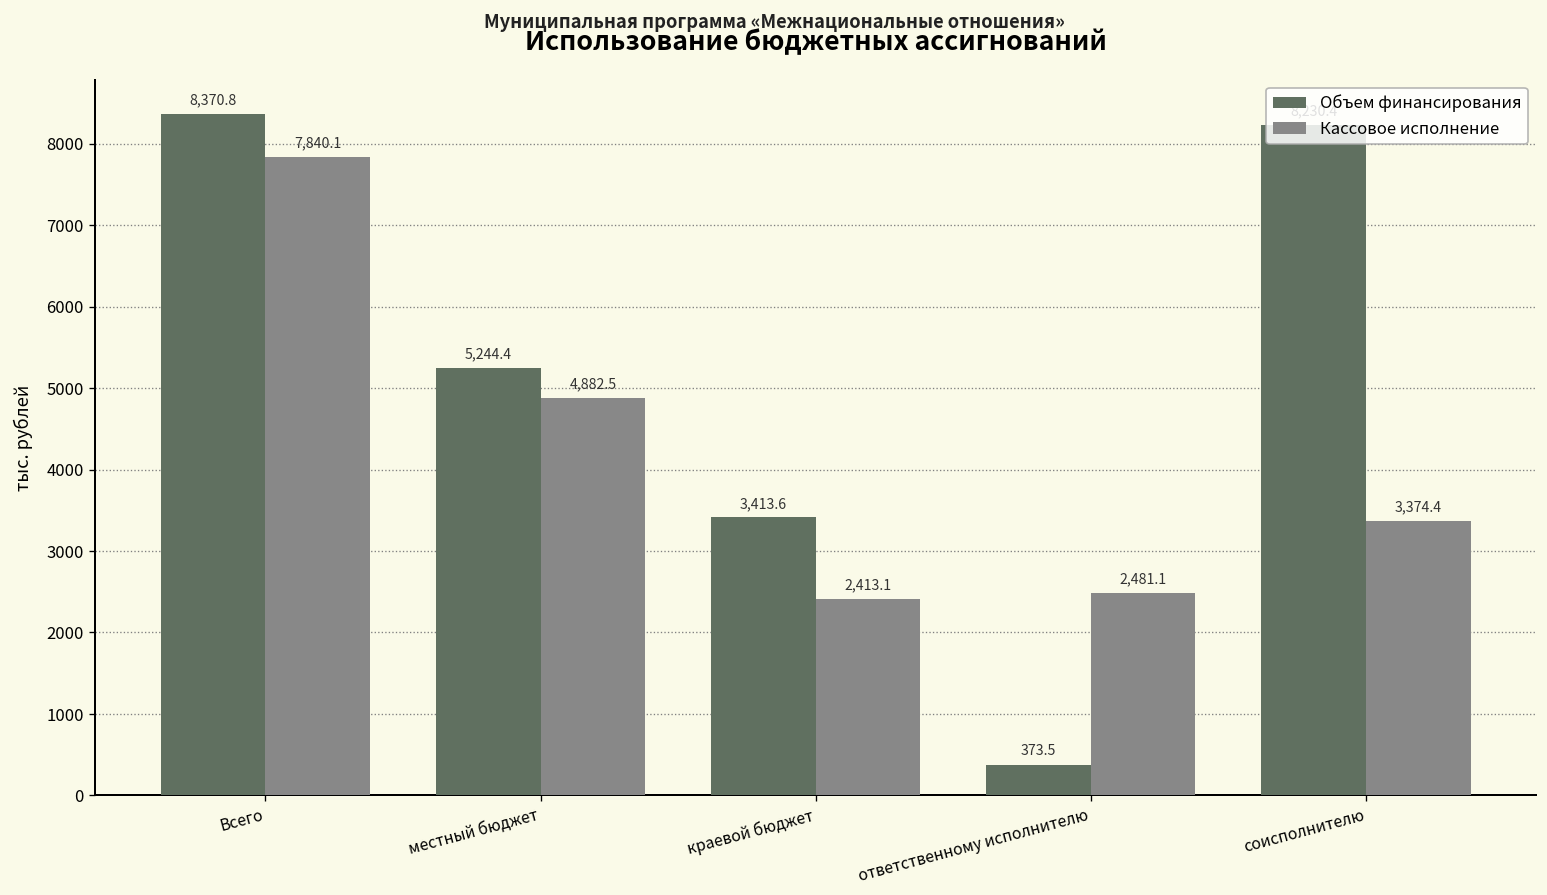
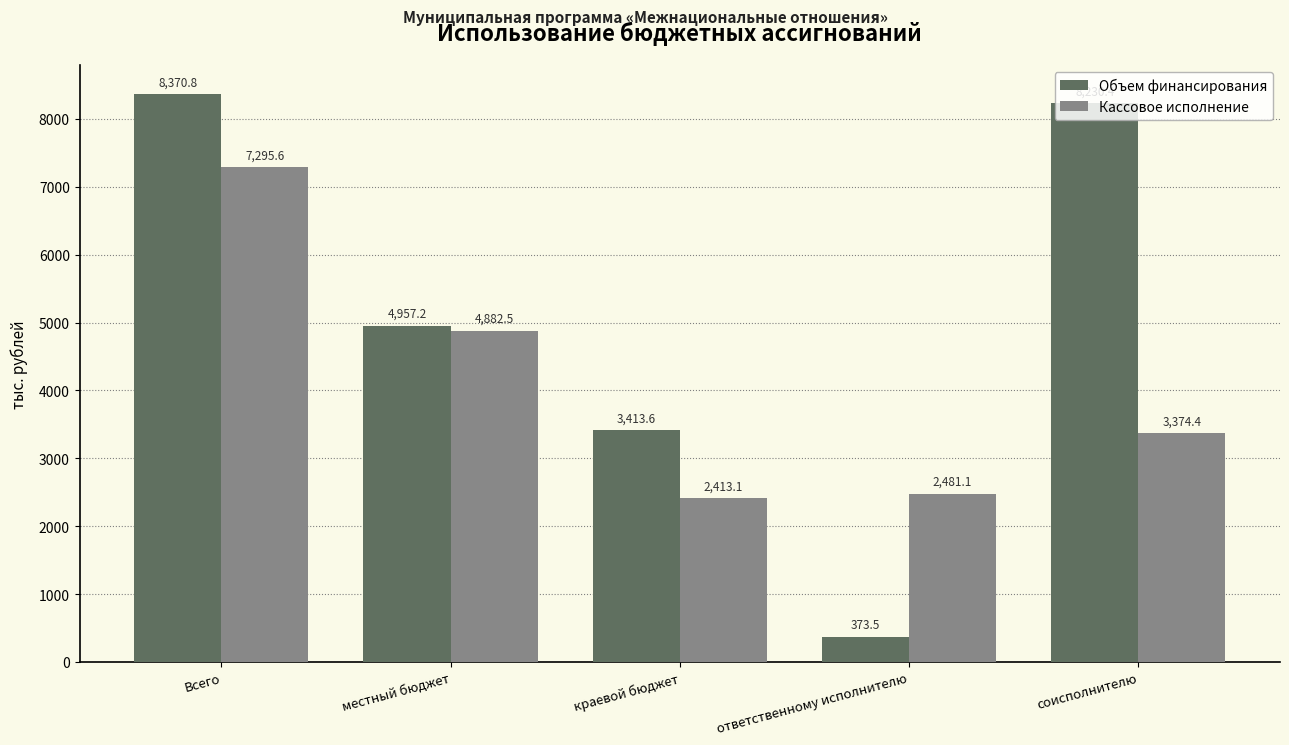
Кассовое исполнение, Всего: 7,840.1 -> 7,295.6
Объем финансирования, местный бюджет: 5,244.4 -> 4,957.2
